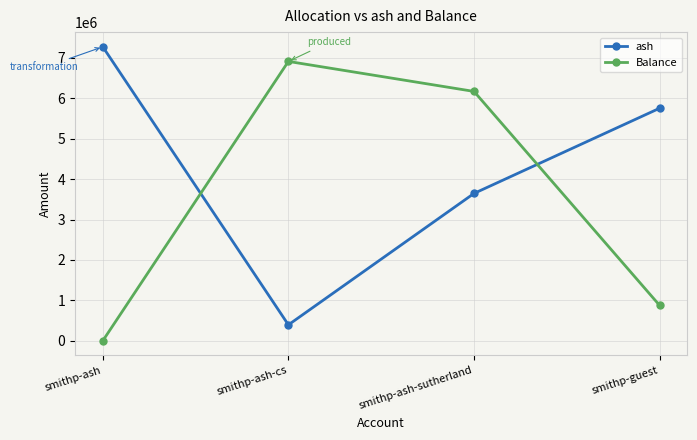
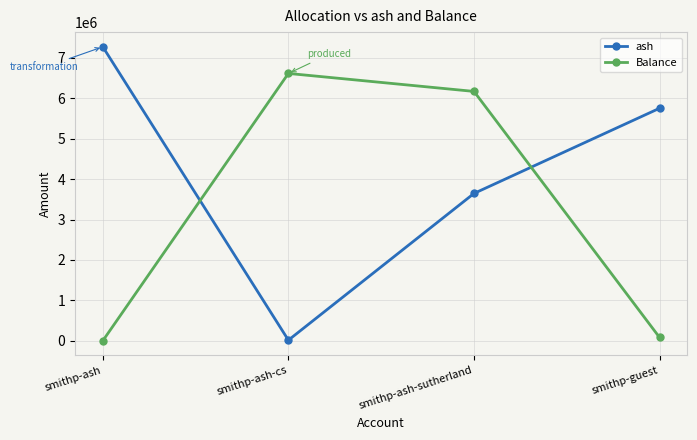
ash, smithp-ash-cs: 400000 -> 0
Balance, smithp-ash-cs: 6900000 -> 6600000
Balance, smithp-guest: 900000 -> 100000
